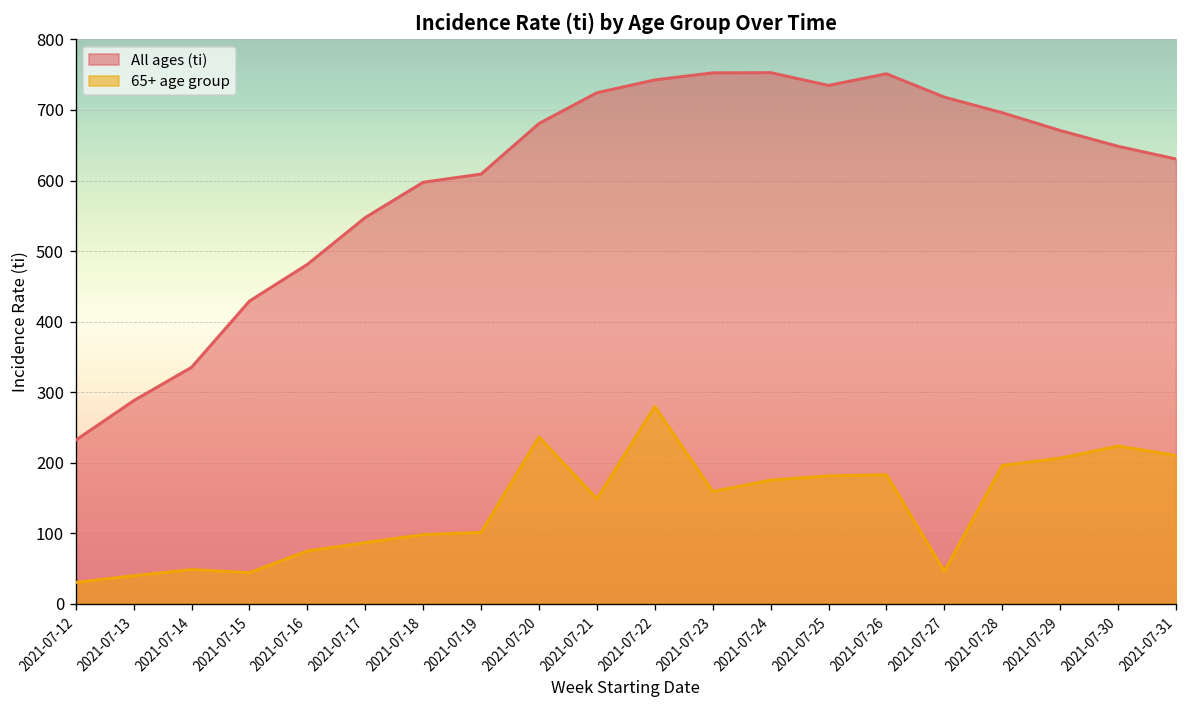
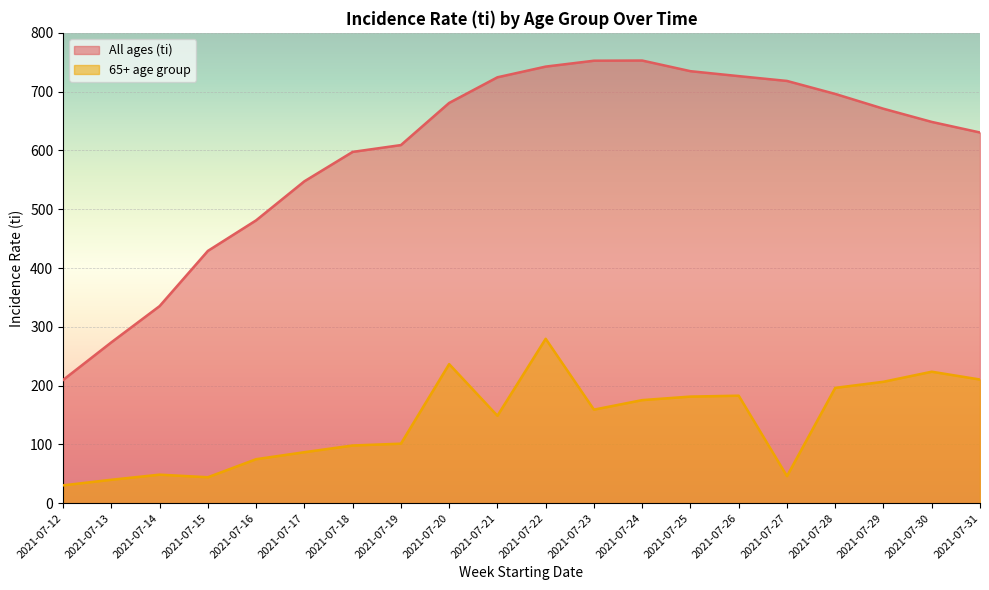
All ages (ti), 2021-07-12: 230 -> 210
All ages (ti), 2021-07-13: 290 -> 270
All ages (ti), 2021-07-26: 750 -> 730
